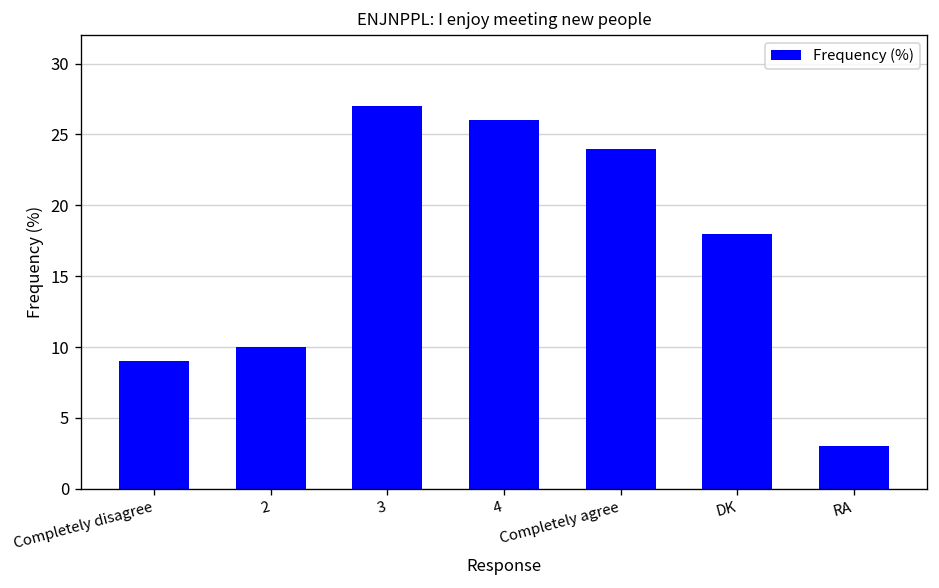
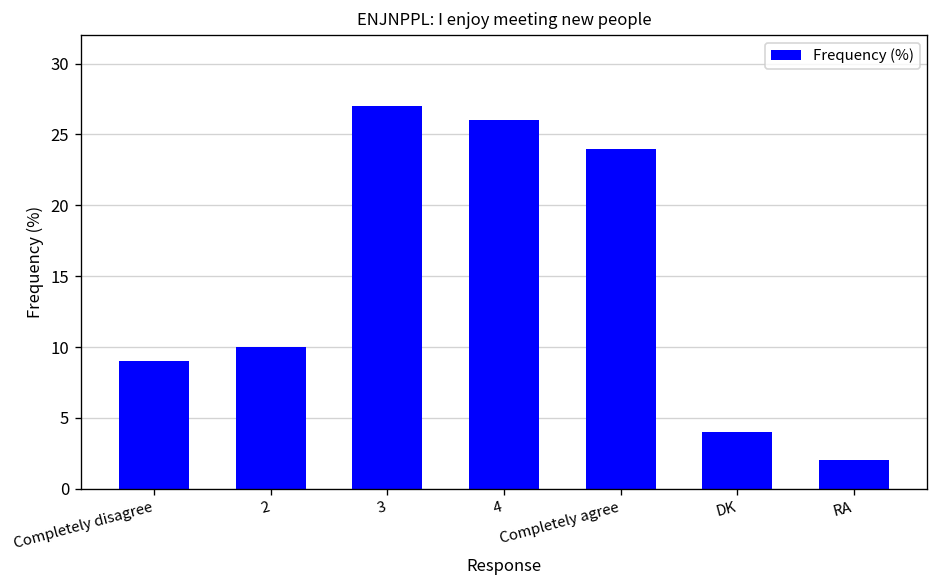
DK: 18 -> 4
RA: 3 -> 2
